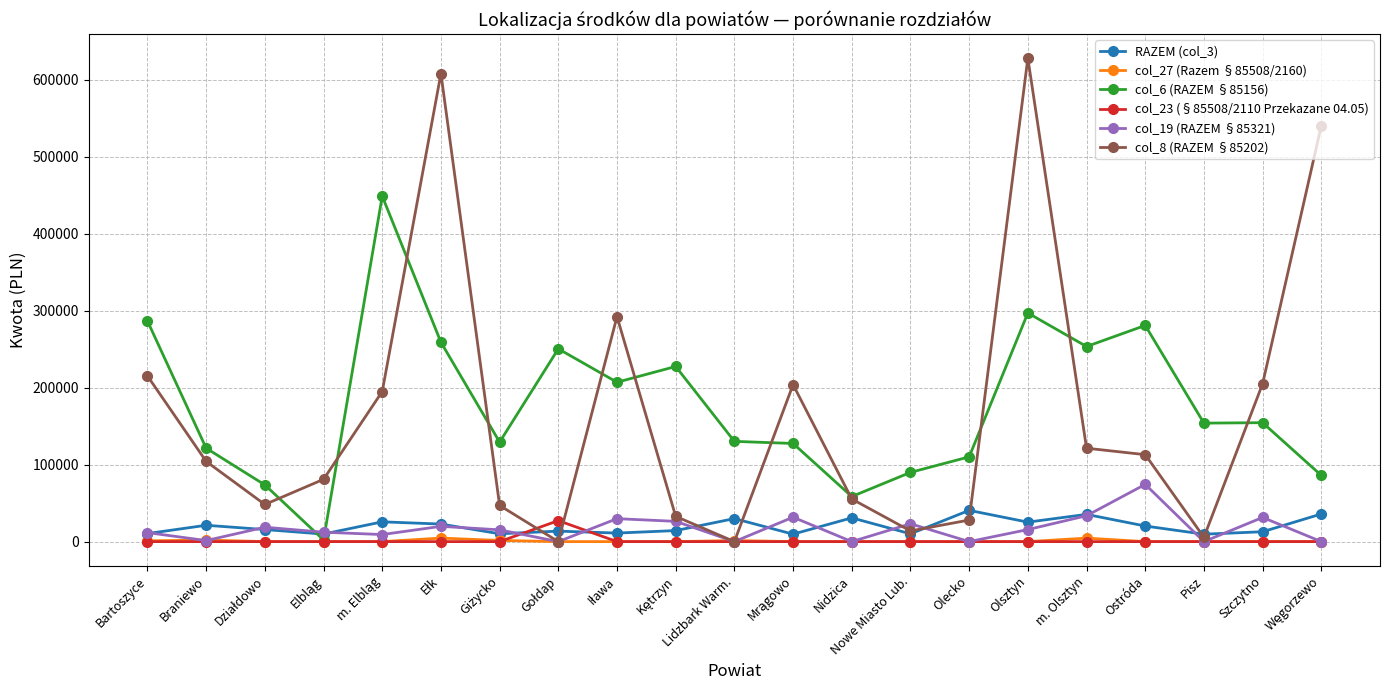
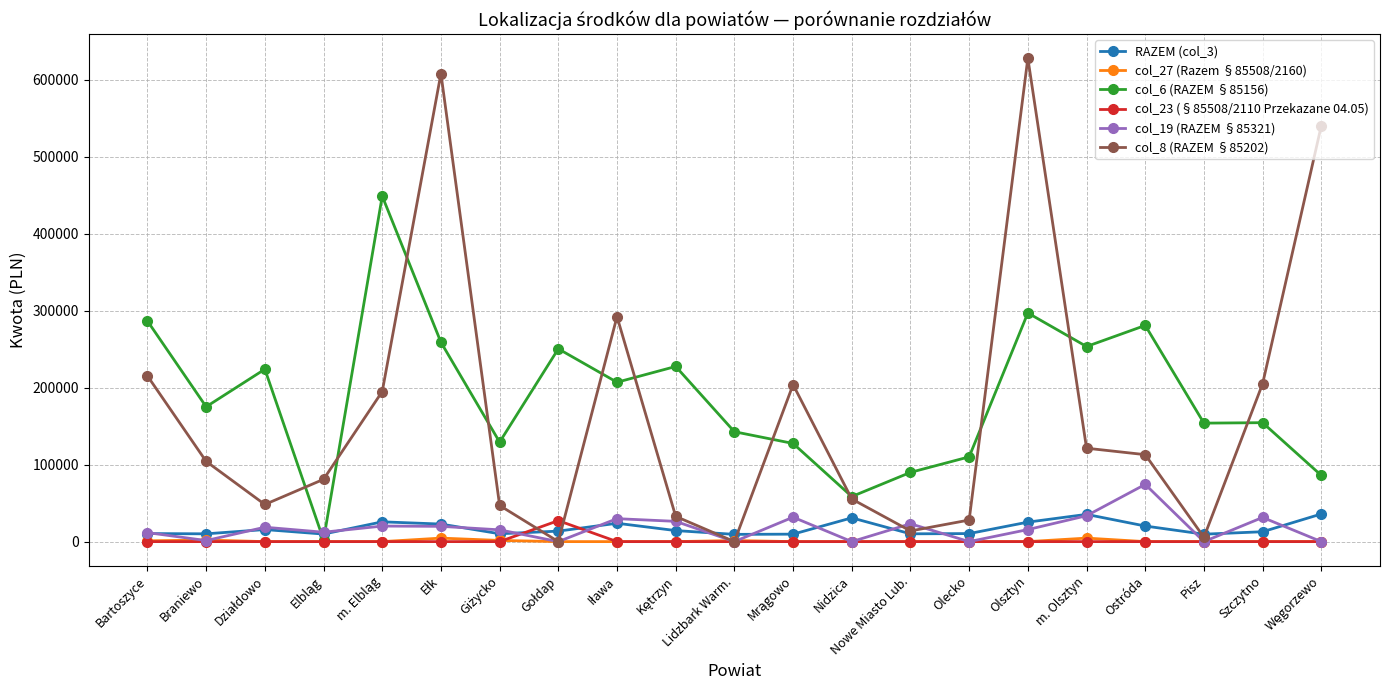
RAZEM (col_3), Braniewo: 20000 -> 10000
col_6 (RAZEM §85156), Braniewo: 120000 -> 180000
col_6 (RAZEM §85156), Działdowo: 70000 -> 220000
col_19 (RAZEM §85321), m. Elbląg: 10000 -> 20000
RAZEM (col_3), Iława: 10000 -> 20000
RAZEM (col_3), Lidzbark Warm.: 30000 -> 10000
col_6 (RAZEM §85156), Lidzbark Warm.: 130000 -> 140000
RAZEM (col_3), Olecko: 40000 -> 10000
